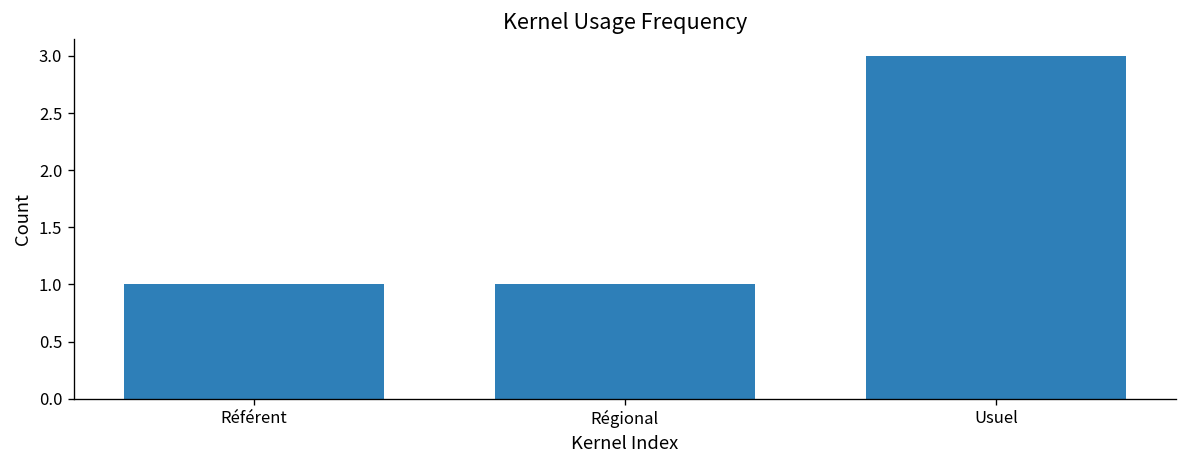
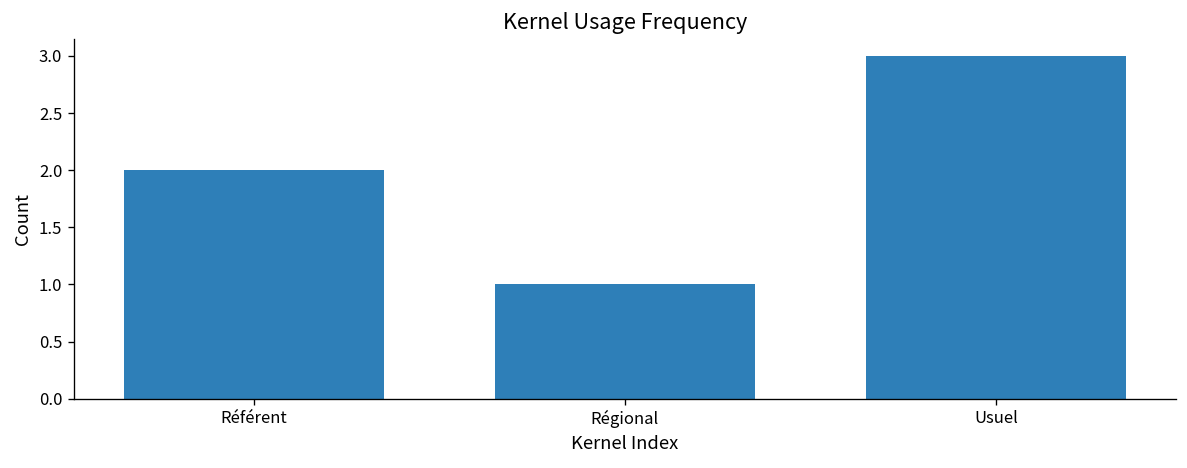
Référent: 1 -> 2
